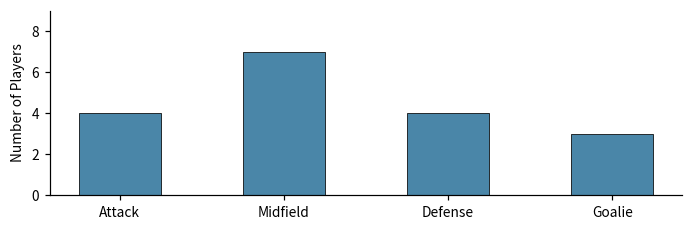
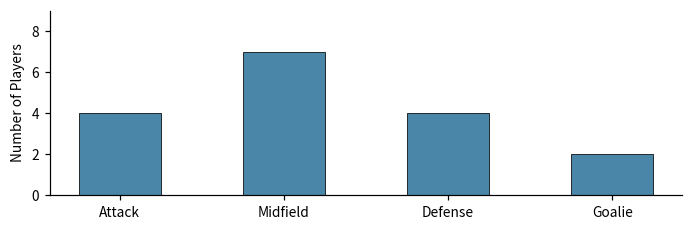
Goalie: 3 -> 2
